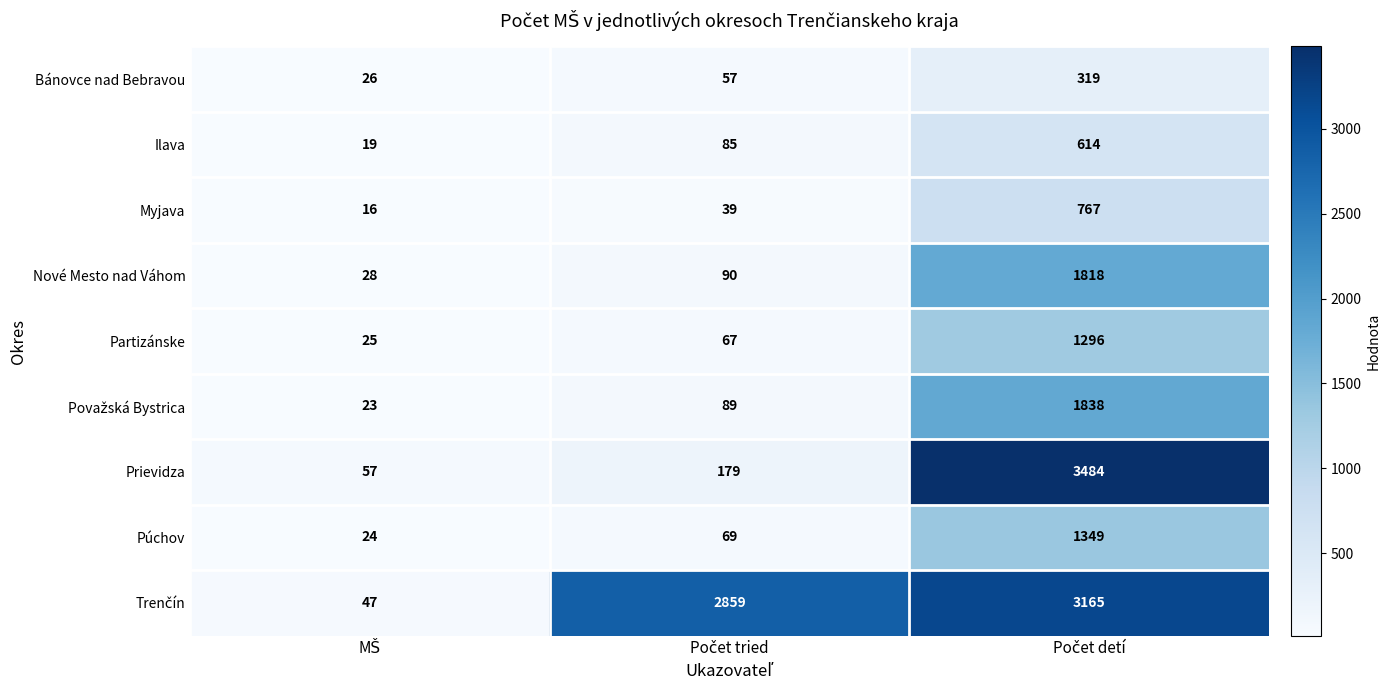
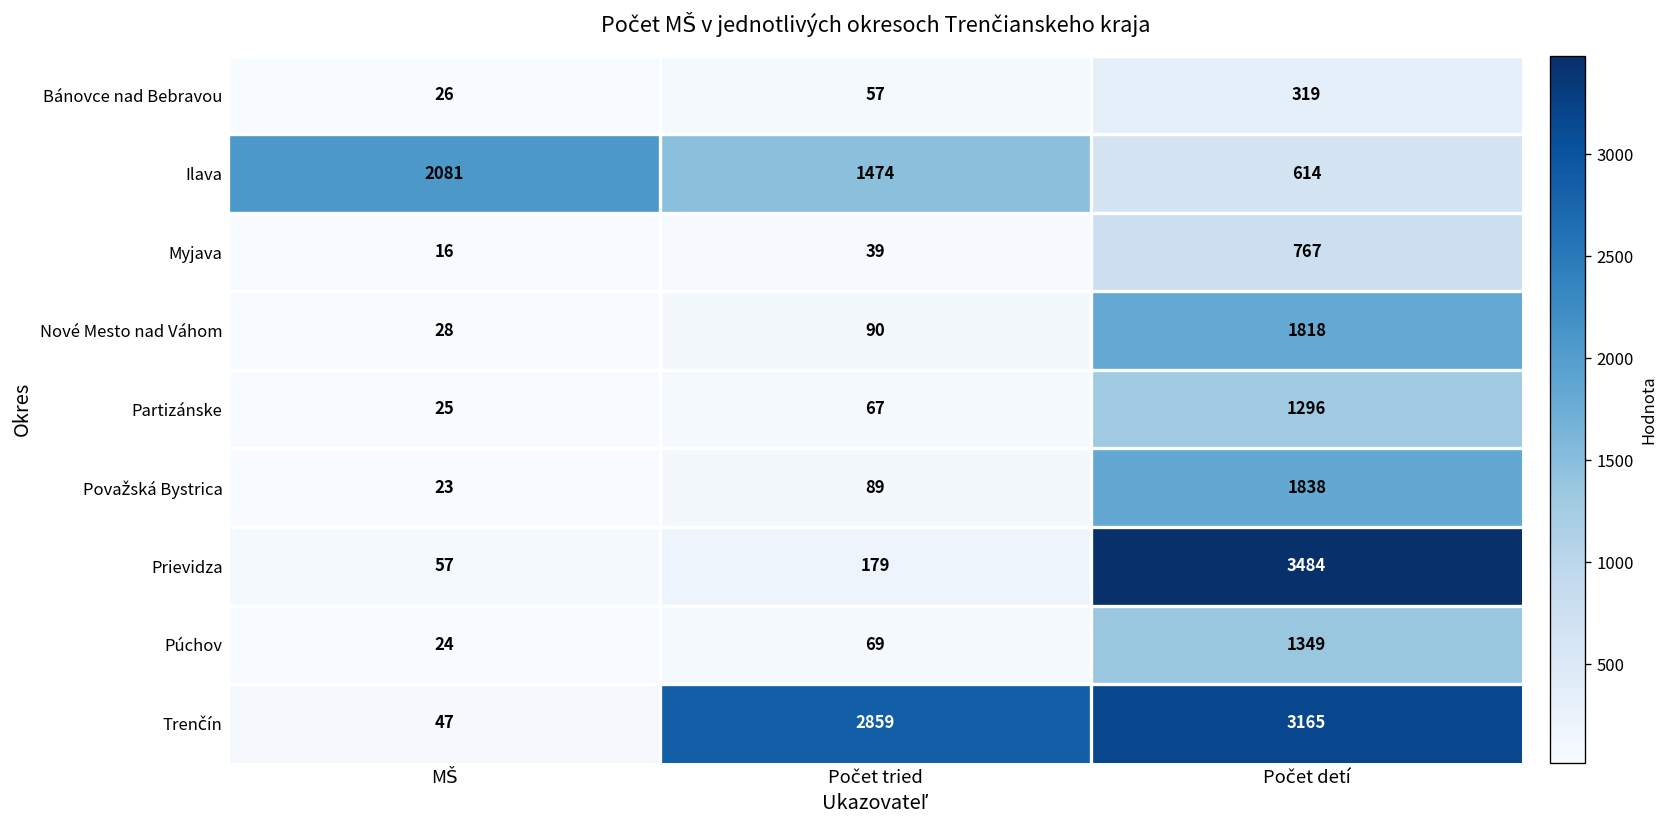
Ilava, MŠ: 19 -> 2081
Ilava, Počet tried: 85 -> 1474
